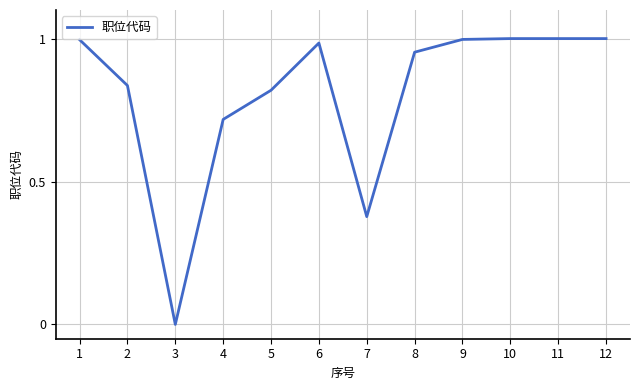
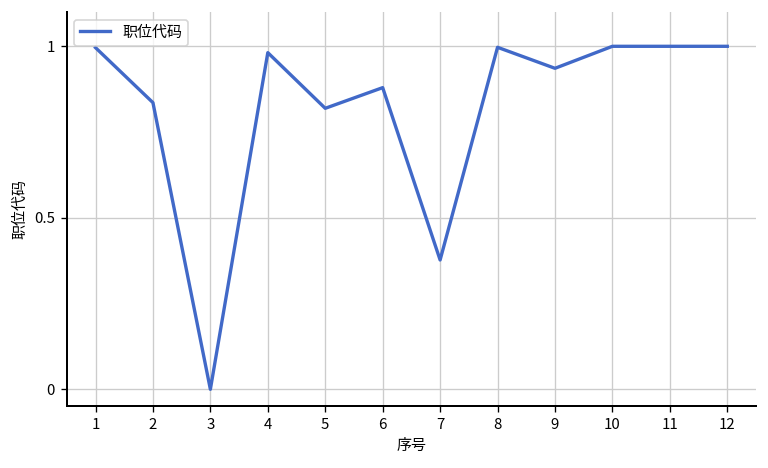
4: 0.72 -> 0.98
6: 0.98 -> 0.88
8: 0.95 -> 1.00
9: 1.00 -> 0.94
